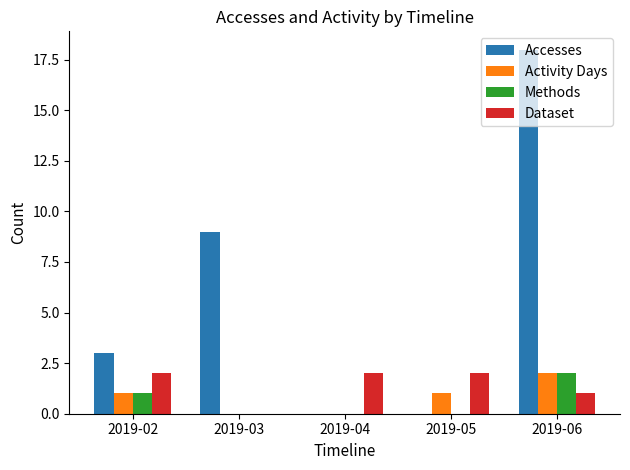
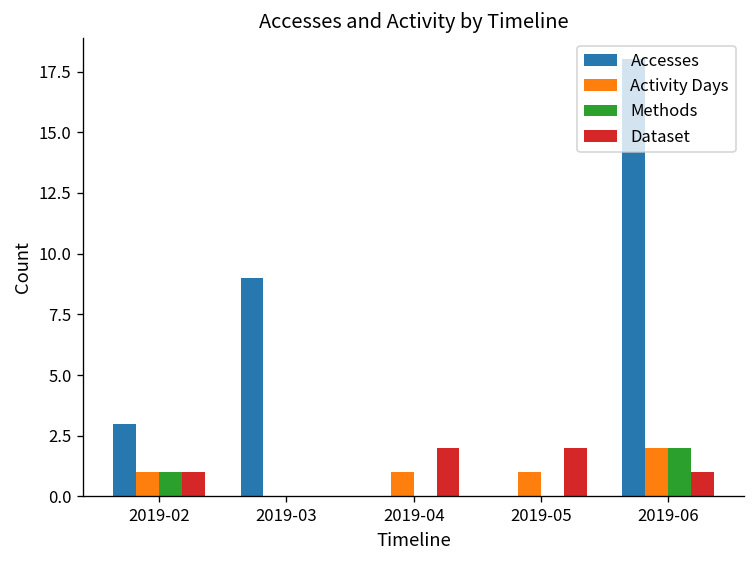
Dataset, 2019-02: 2 -> 1
Activity Days, 2019-04: 0 -> 1
